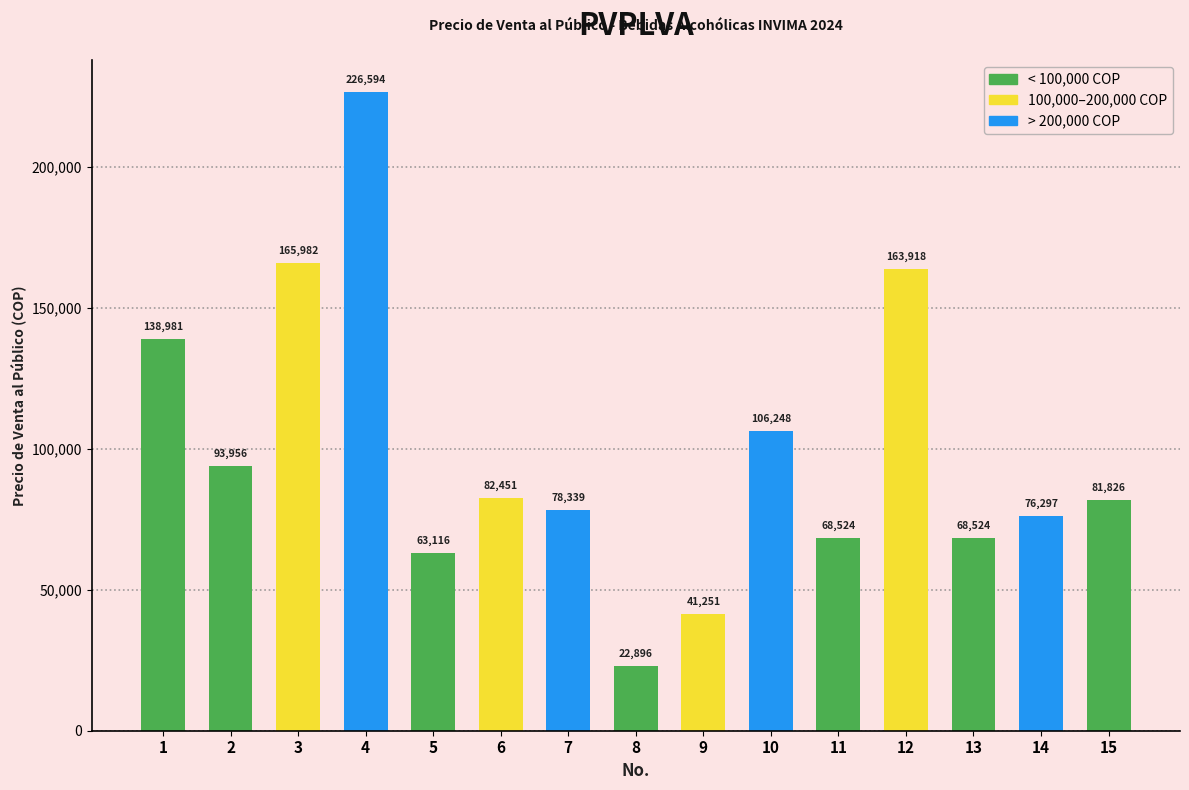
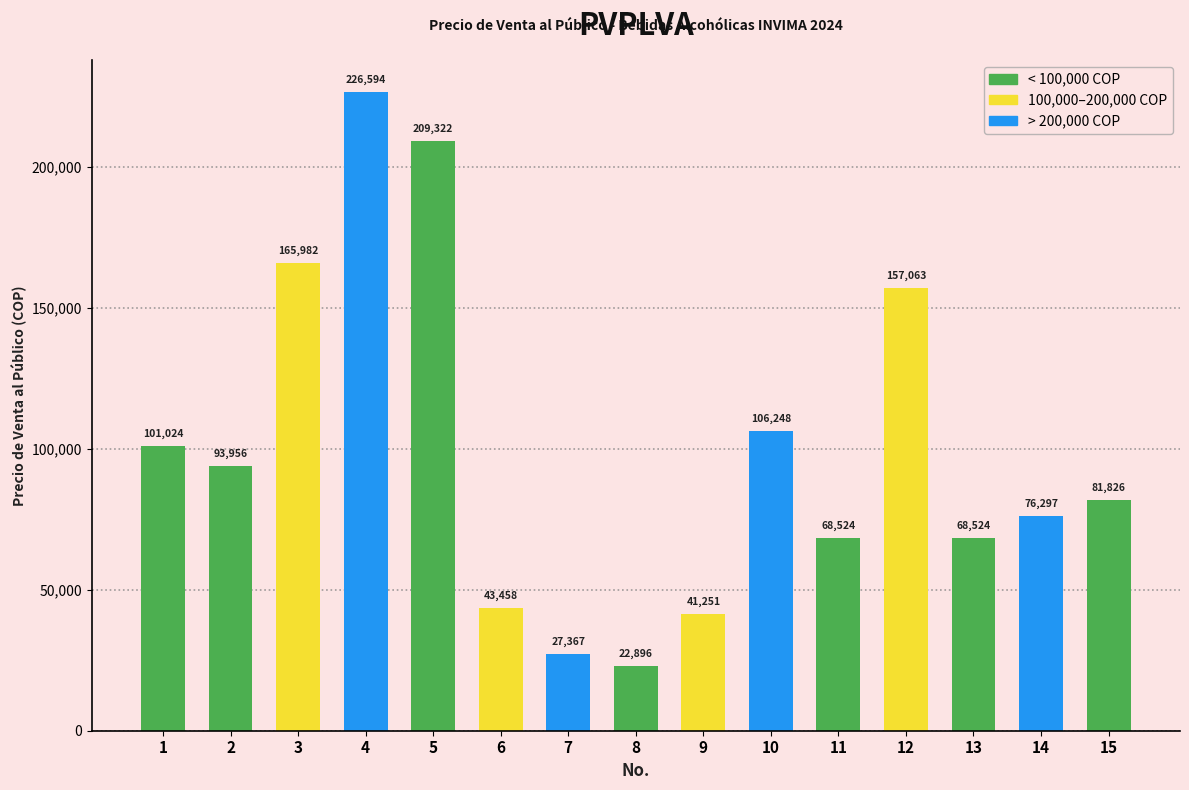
1: 138,981 -> 101,024
5: 63,116 -> 209,322
6: 82,451 -> 43,458
7: 78,339 -> 27,367
12: 163,918 -> 157,063
